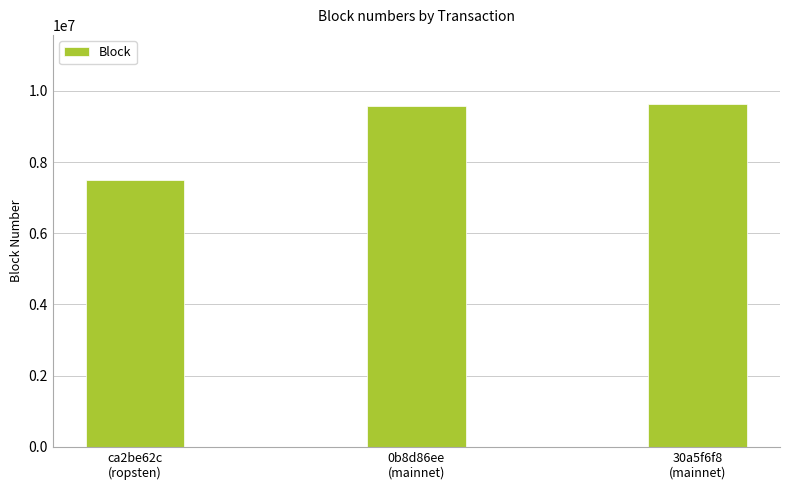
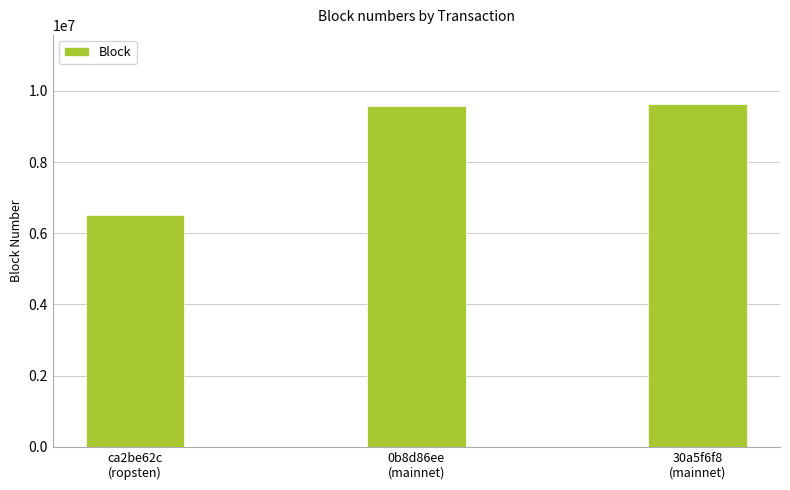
ca2be62c (ropsten): 7500000 -> 6500000
